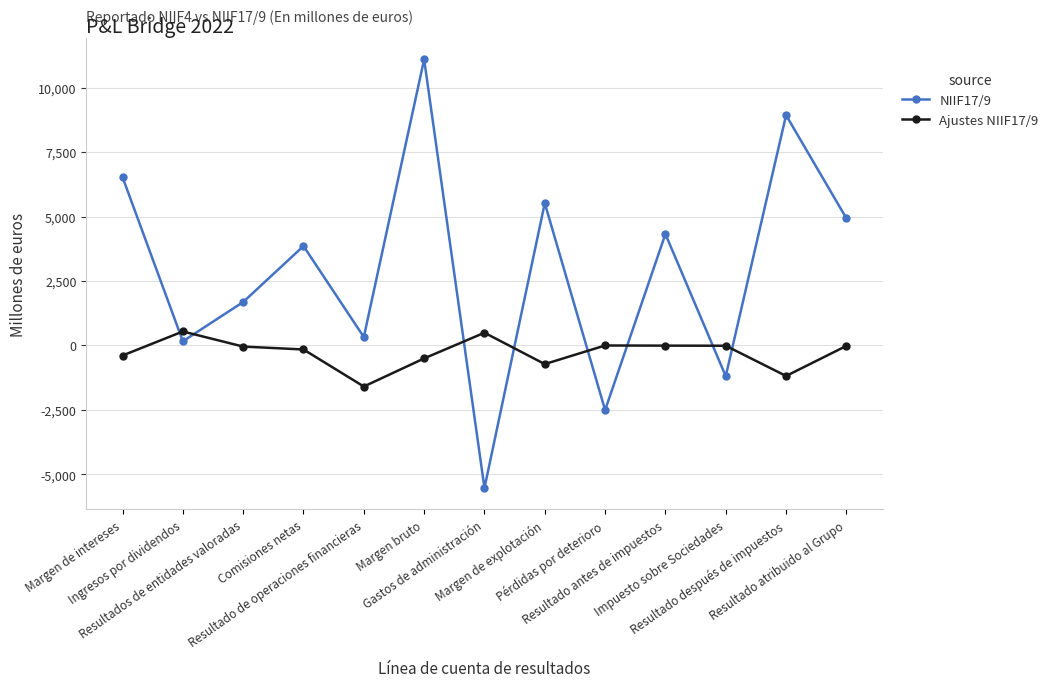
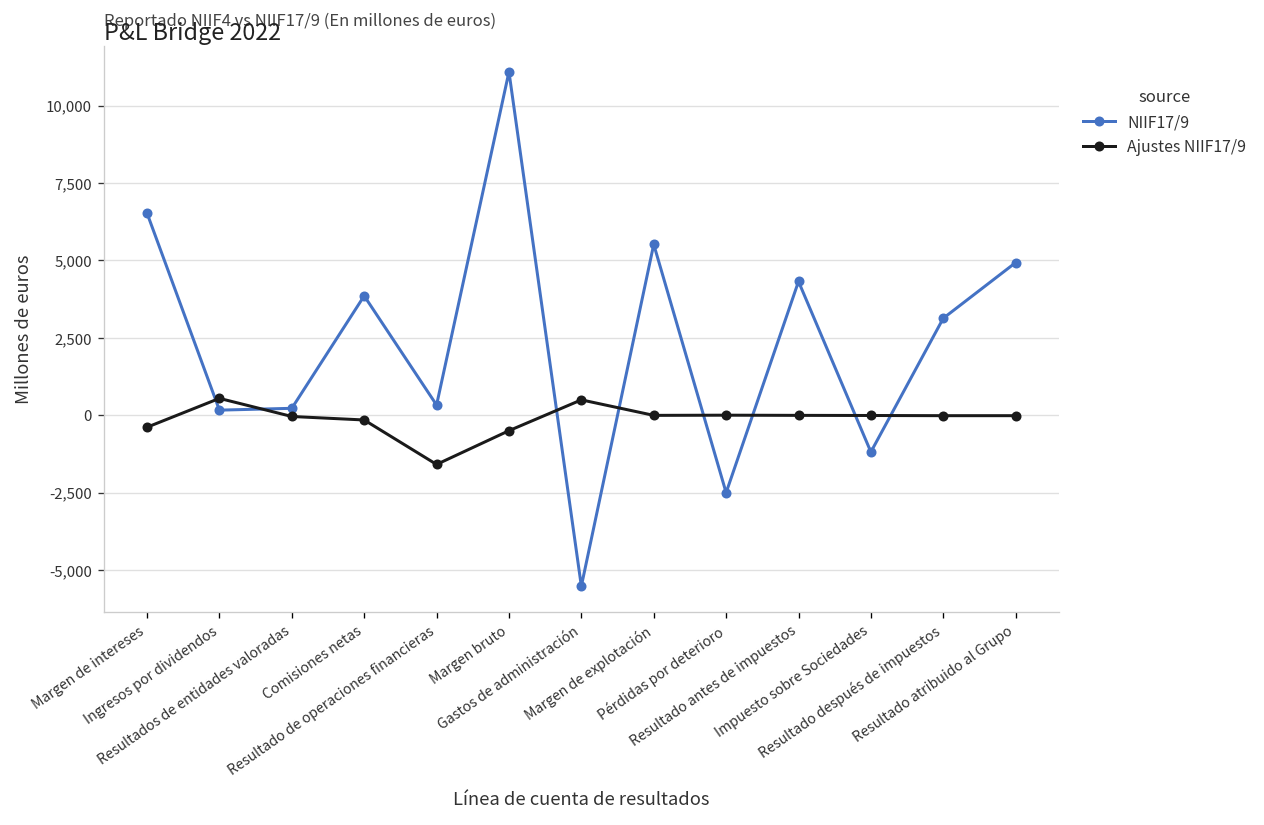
NIIF17/9, Resultados de entidades valoradas: 1,700 -> 200
Ajustes NIIF17/9, Margen de explotación: -700 -> 0
NIIF17/9, Resultado después de impuestos: 8,900 -> 3,100
Ajustes NIIF17/9, Resultado después de impuestos: -1,200 -> 0
